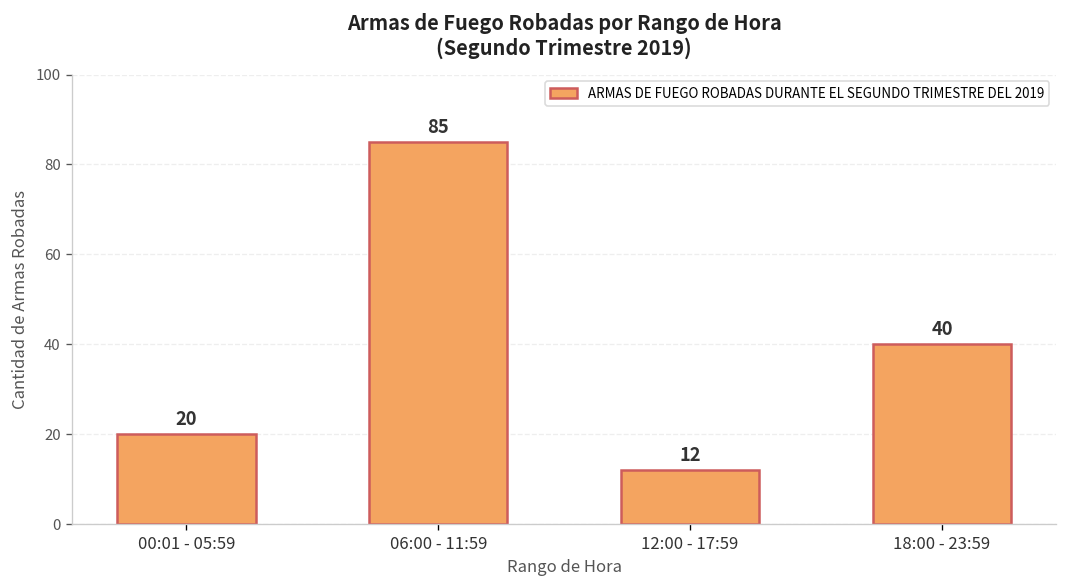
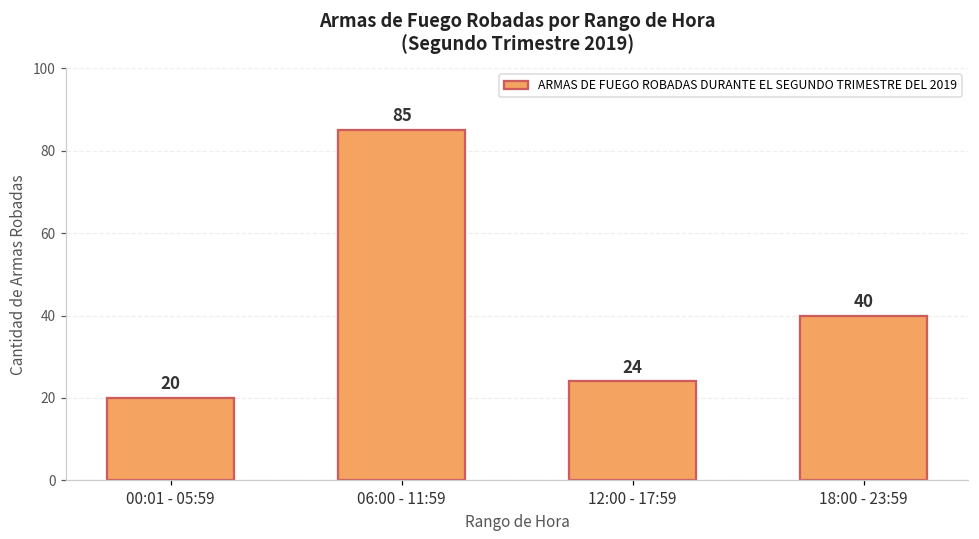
12:00 - 17:59: 12 -> 24
